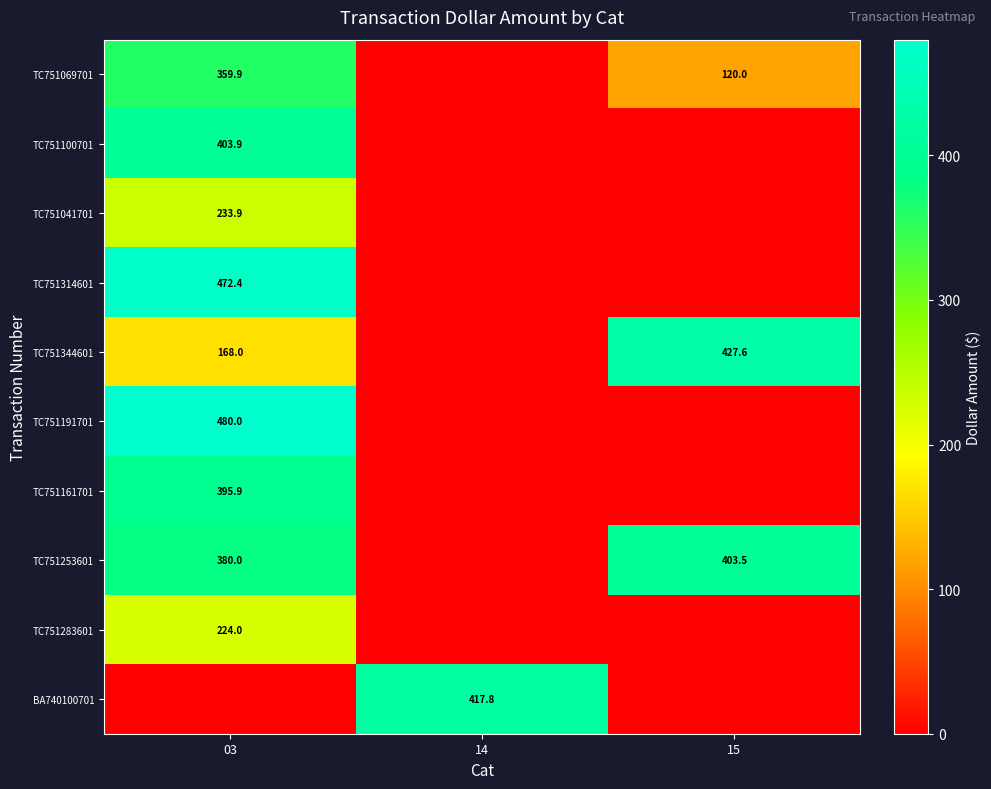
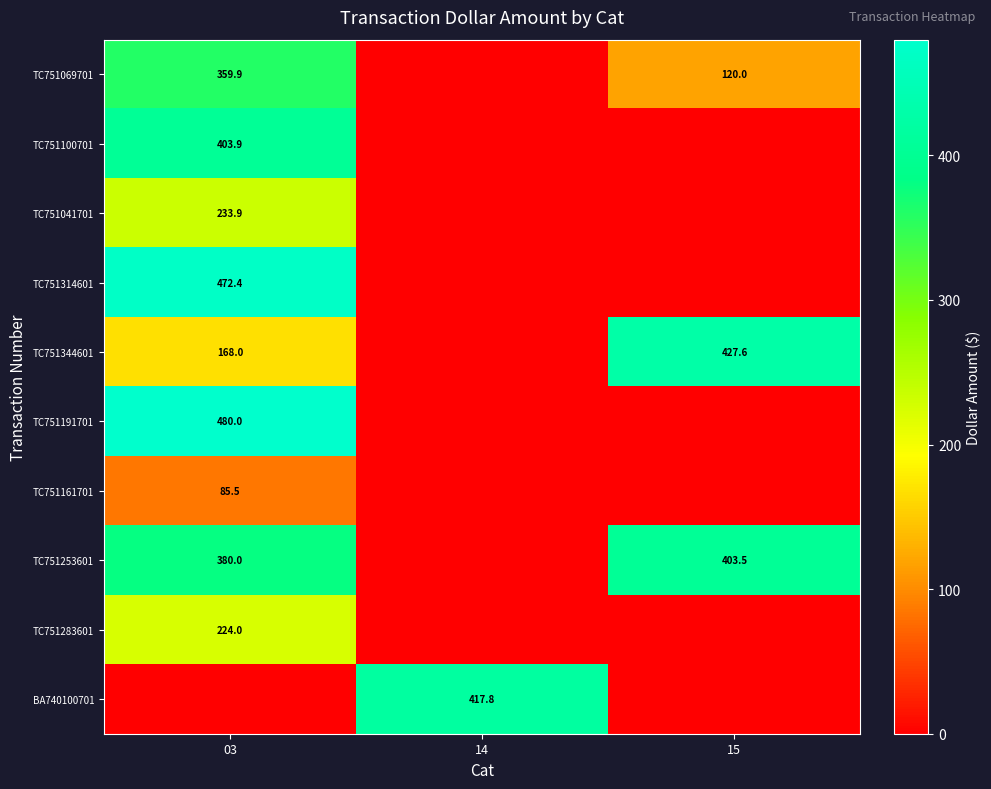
TC751161701, 03: 395.9 -> 85.5
